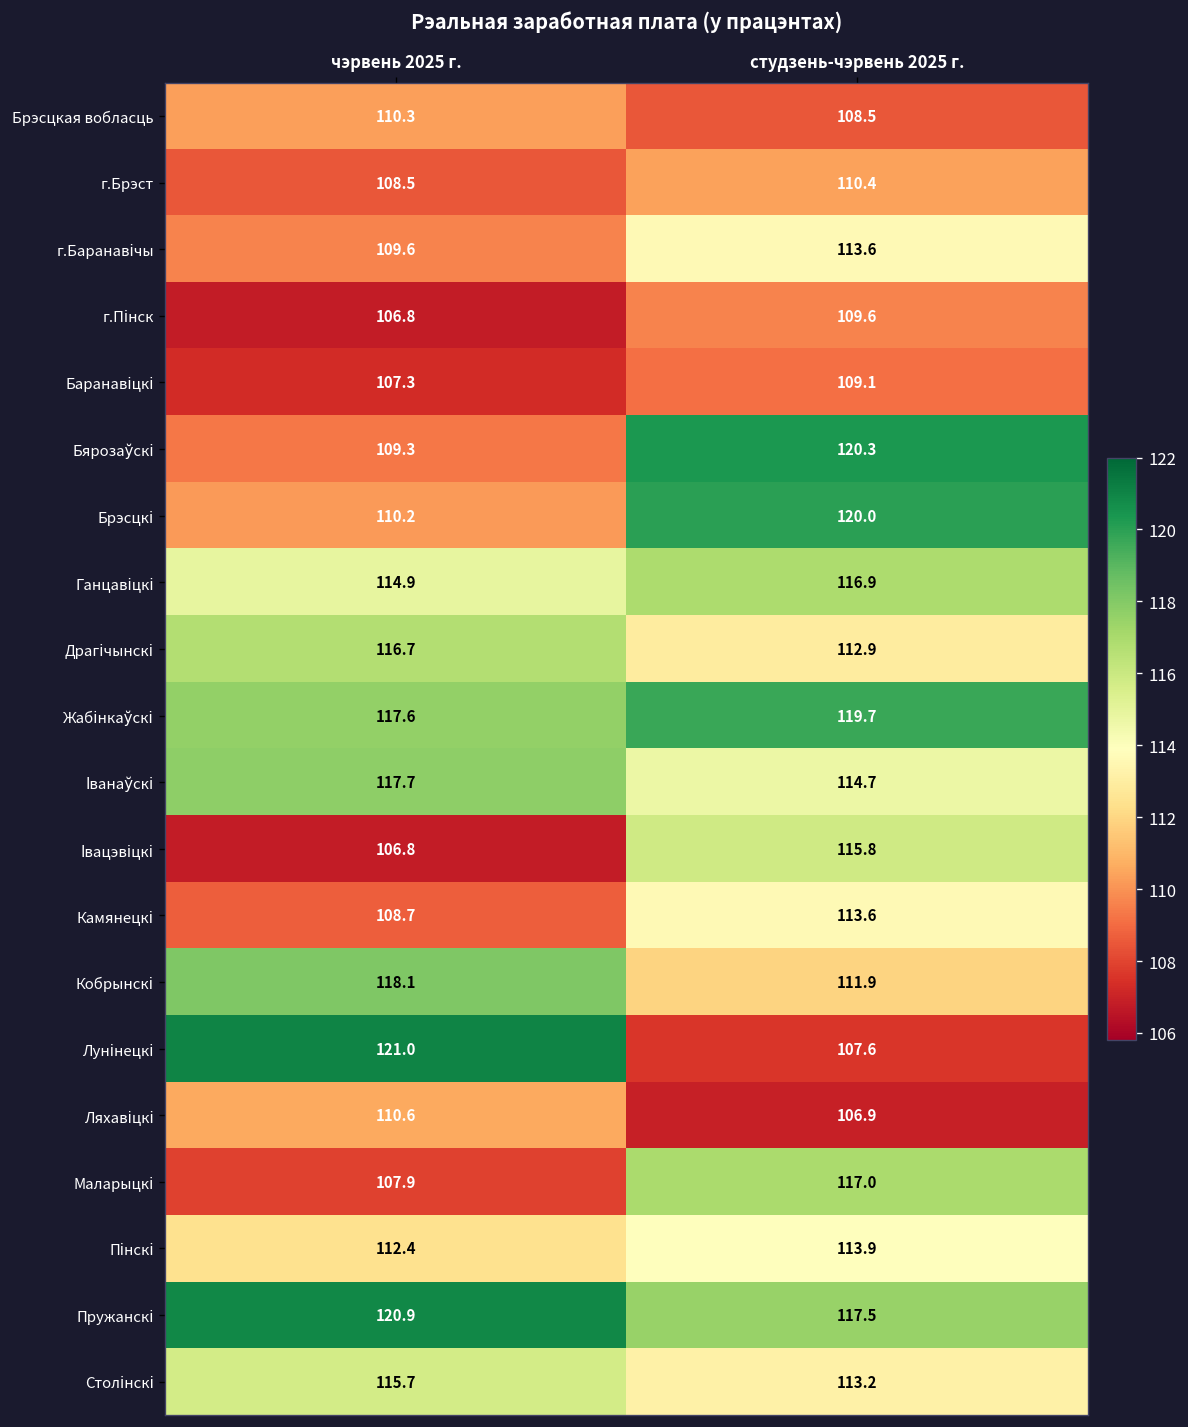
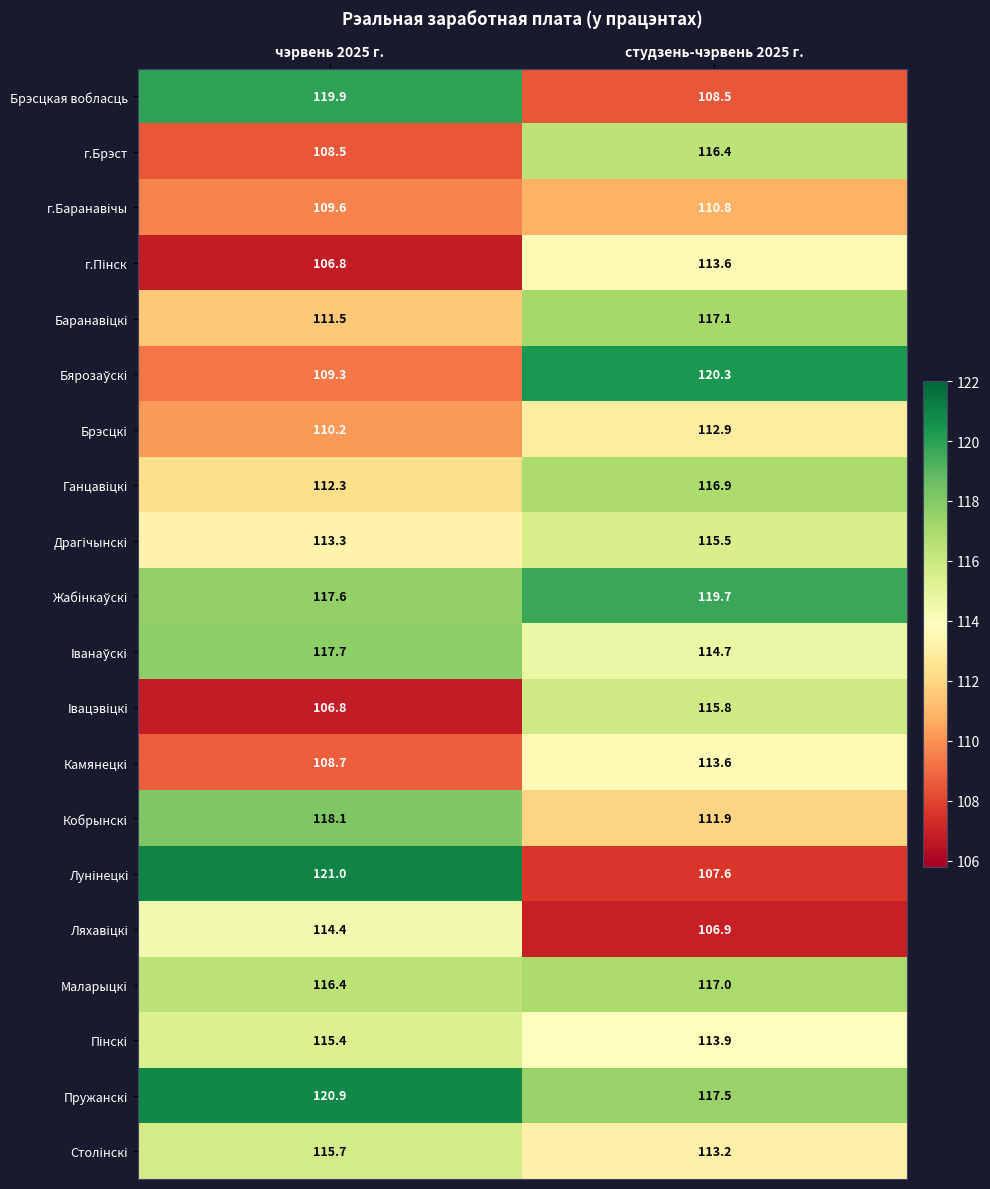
Брэсцкая вобласць, чэрвень 2025 г.: 110.3 -> 119.9
г.Брэст, студзень-чэрвень 2025 г.: 110.4 -> 116.4
г.Баранавічы, студзень-чэрвень 2025 г.: 113.6 -> 110.8
г.Пінск, студзень-чэрвень 2025 г.: 109.6 -> 113.6
Баранавіцкі, чэрвень 2025 г.: 107.3 -> 111.5
Баранавіцкі, студзень-чэрвень 2025 г.: 109.1 -> 117.1
Брэсцкі, студзень-чэрвень 2025 г.: 120.0 -> 112.9
Ганцавіцкі, чэрвень 2025 г.: 114.9 -> 112.3
Драгічынскі, чэрвень 2025 г.: 116.7 -> 113.3
Драгічынскі, студзень-чэрвень 2025 г.: 112.9 -> 115.5
Ляхавіцкі, чэрвень 2025 г.: 110.6 -> 114.4
Маларыцкі, чэрвень 2025 г.: 107.9 -> 116.4
Пінскі, чэрвень 2025 г.: 112.4 -> 115.4
